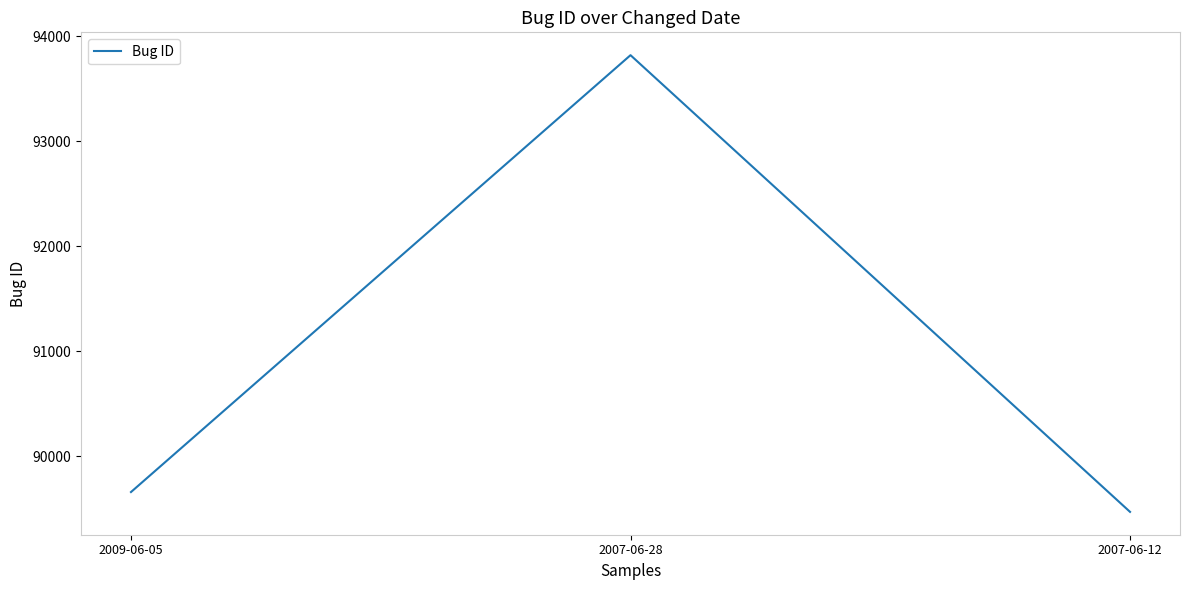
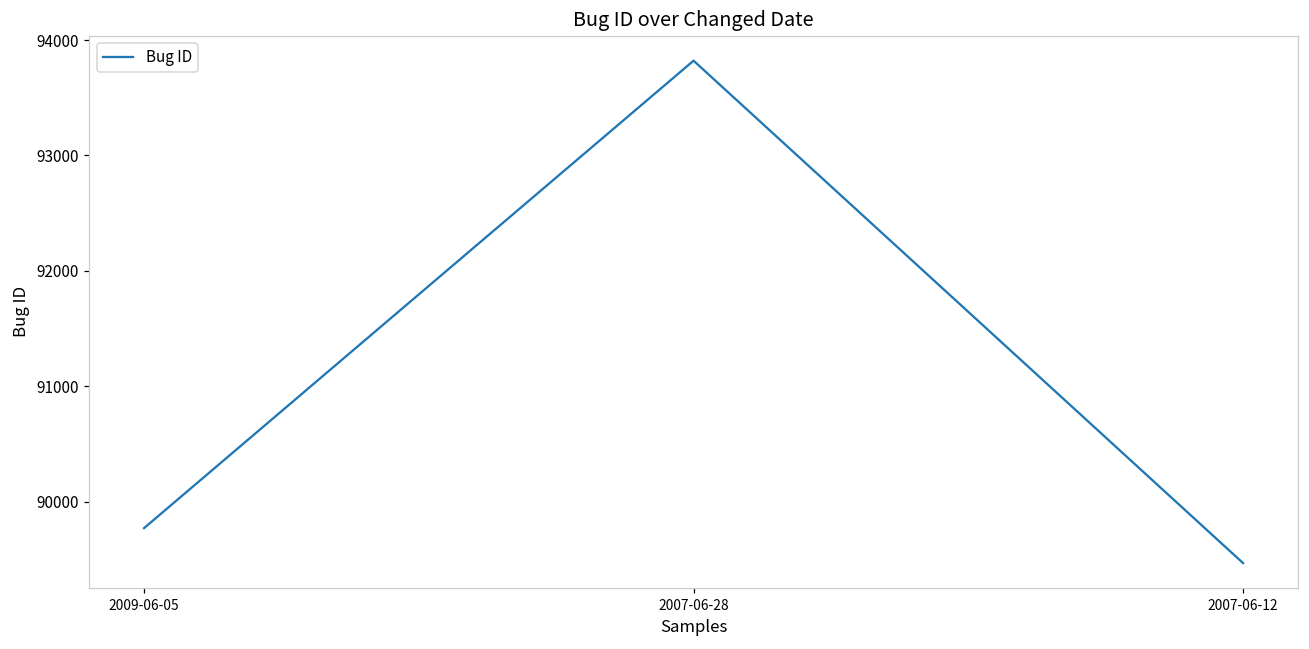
2009-06-05: 89660 -> 89770
